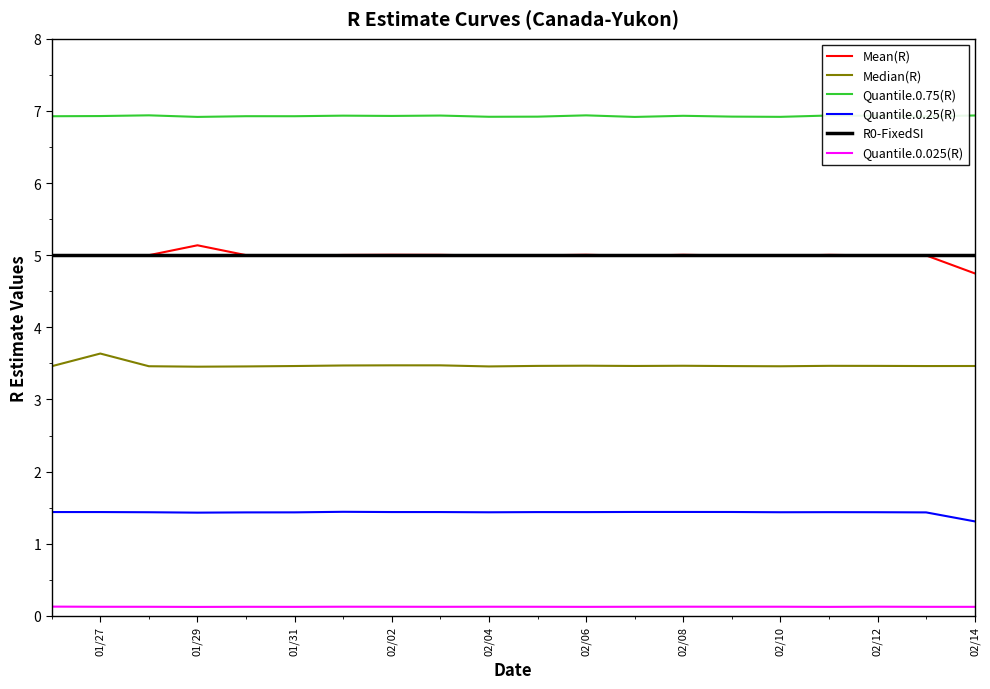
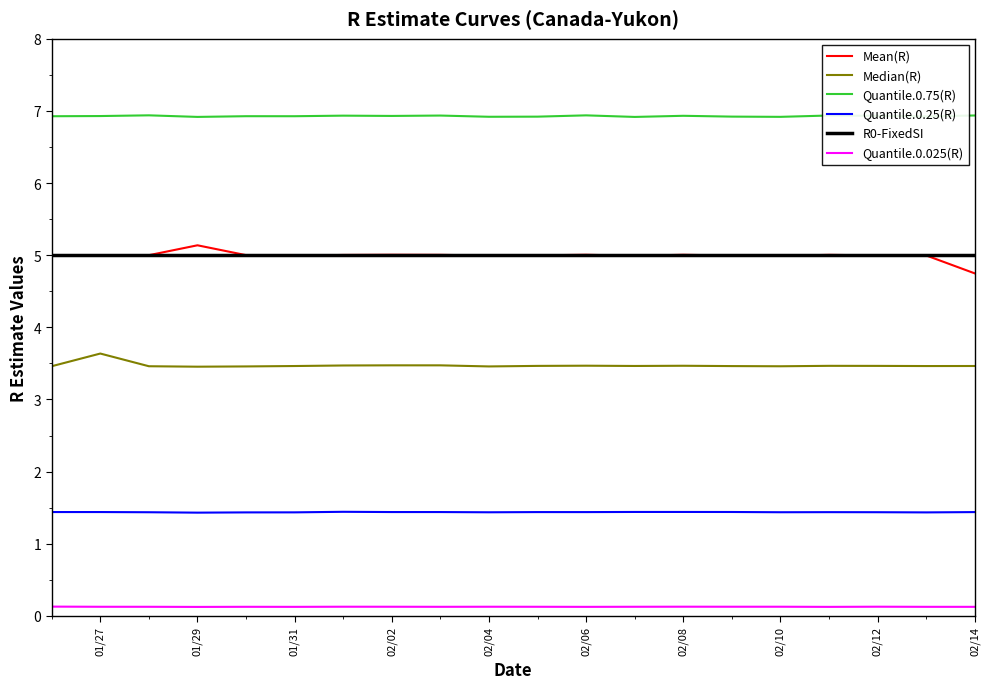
Quantile.0.25(R), 02/14: 1.3 -> 1.4
